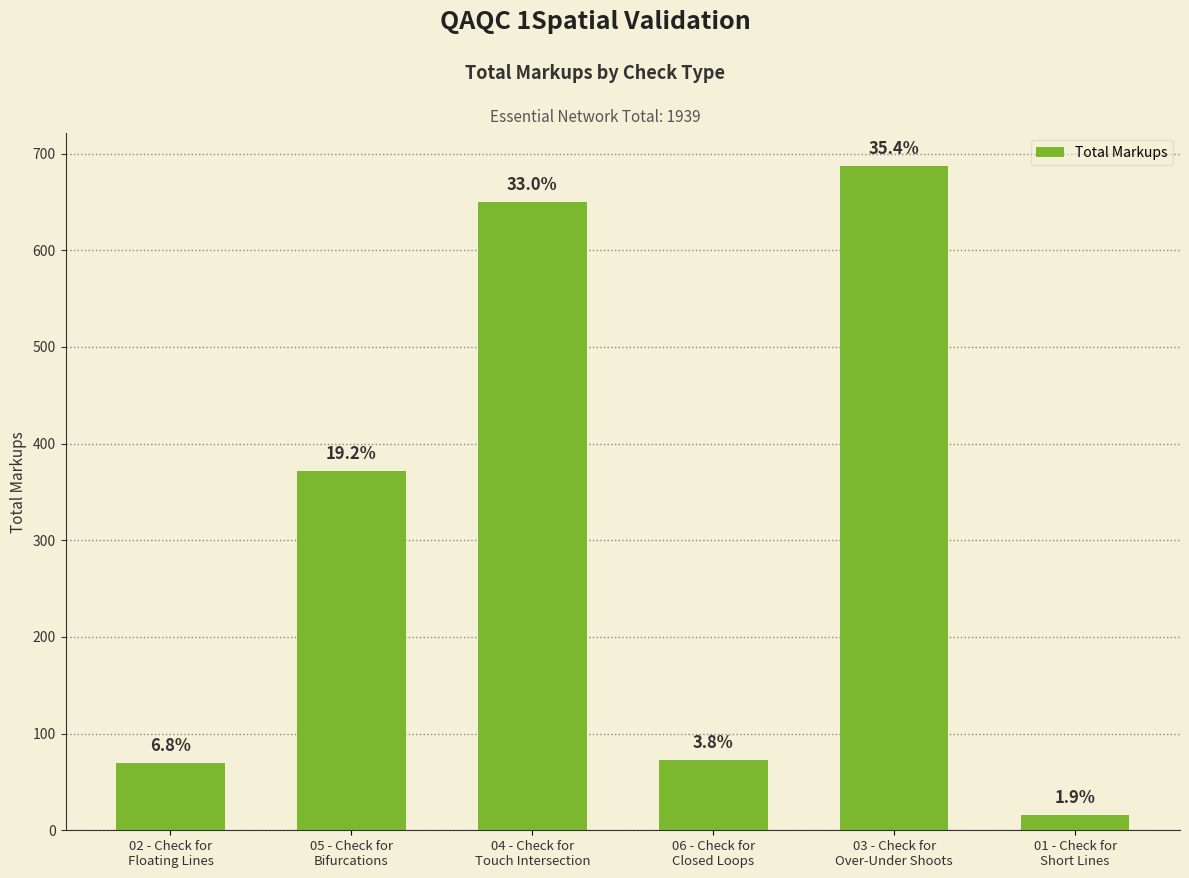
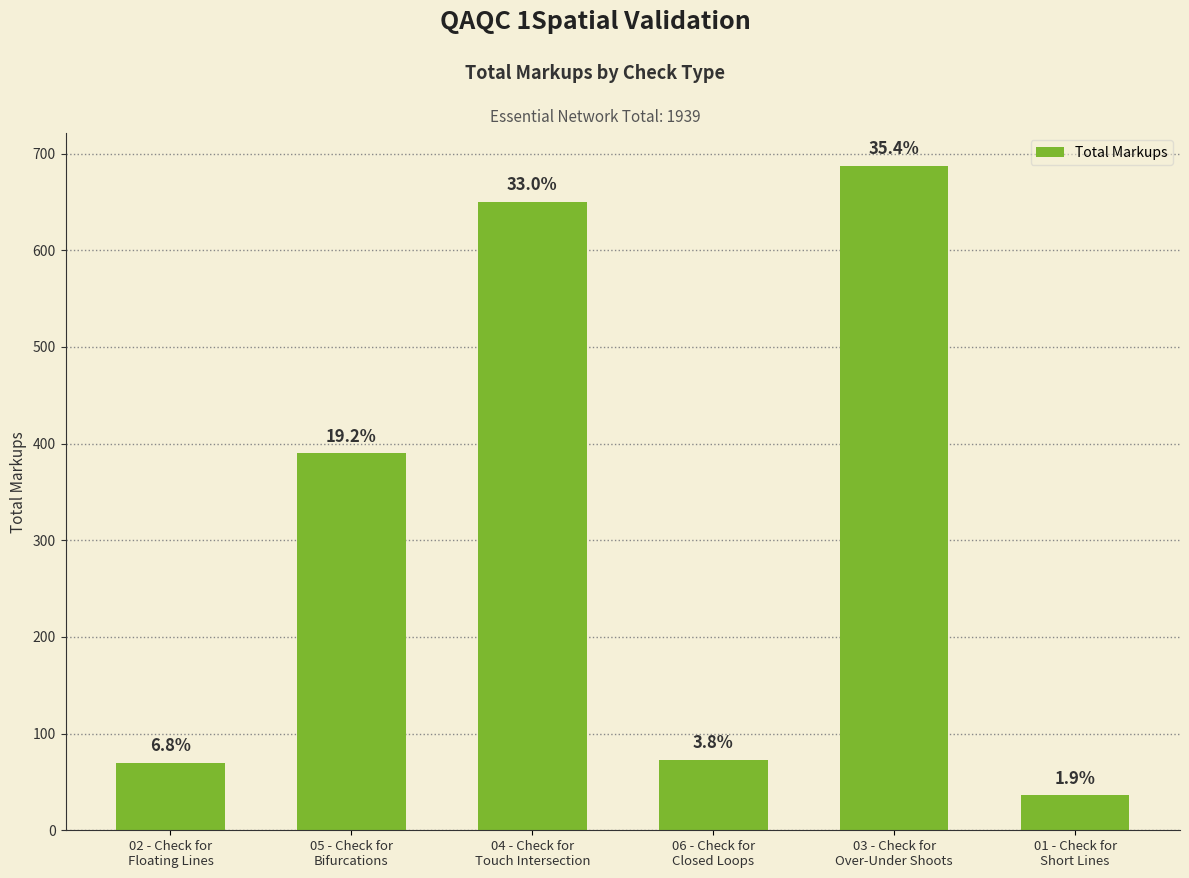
05 - Check for Bifurcations: 370 -> 390
01 - Check for Short Lines: 20 -> 40
